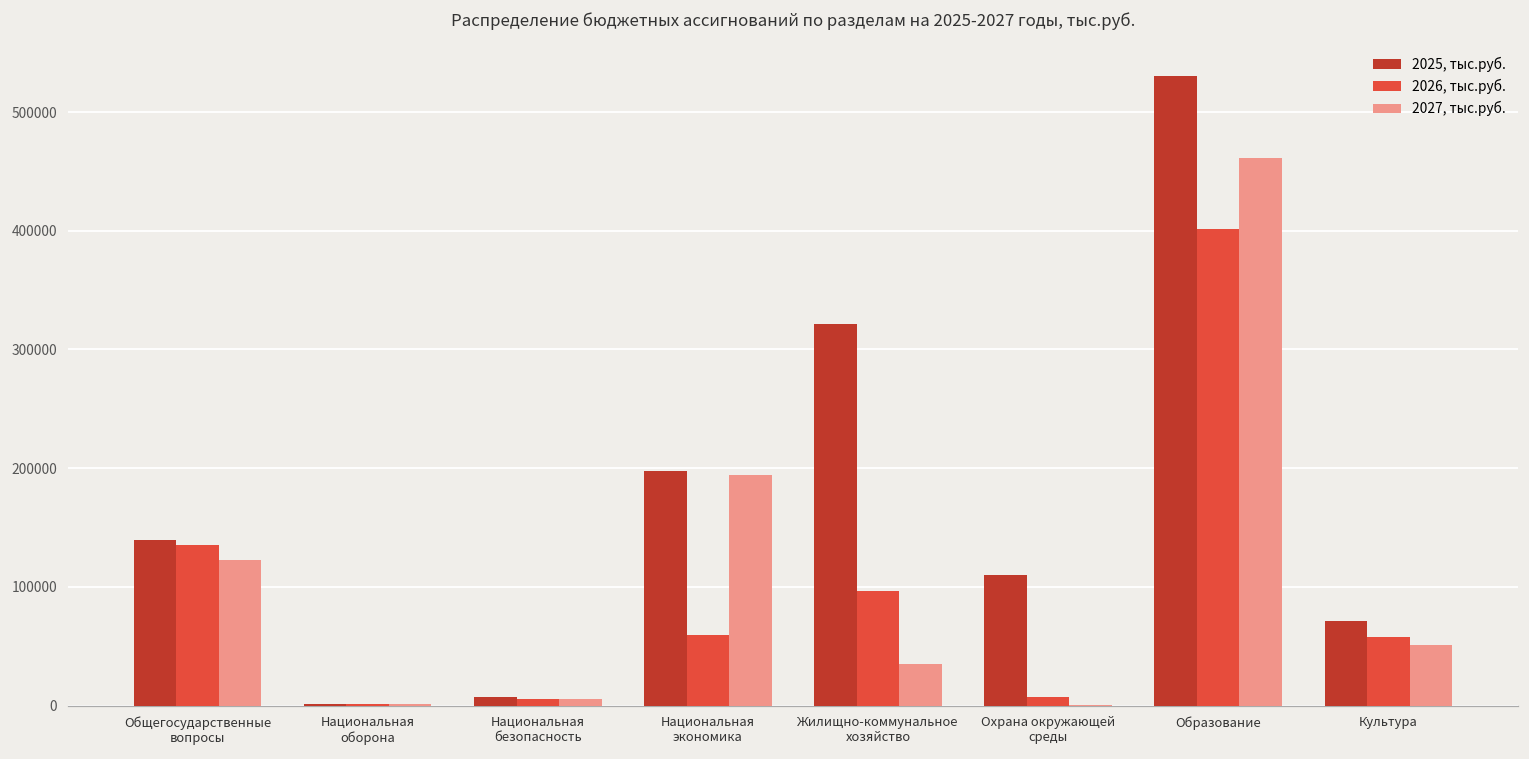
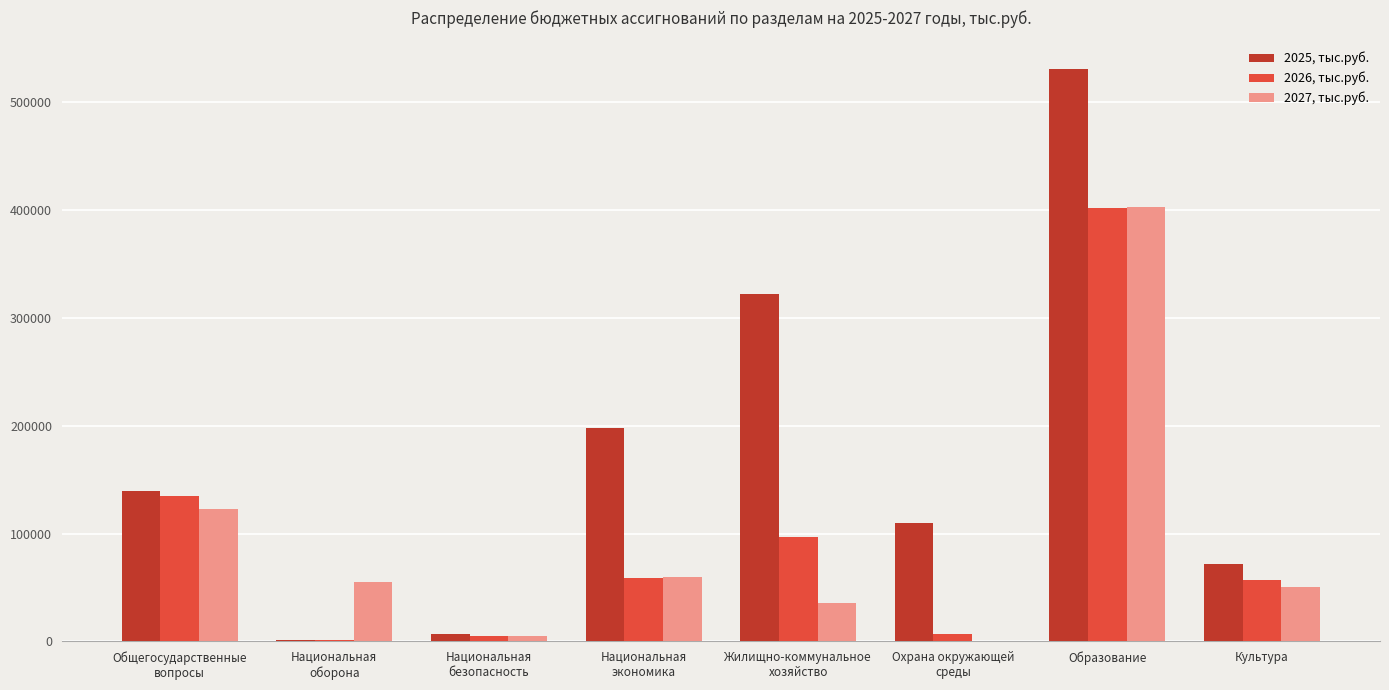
2027, тыс.руб., Национальная оборона: 1000 -> 55000
2027, тыс.руб., Национальная экономика: 195000 -> 60000
2027, тыс.руб., Образование: 461000 -> 402000
